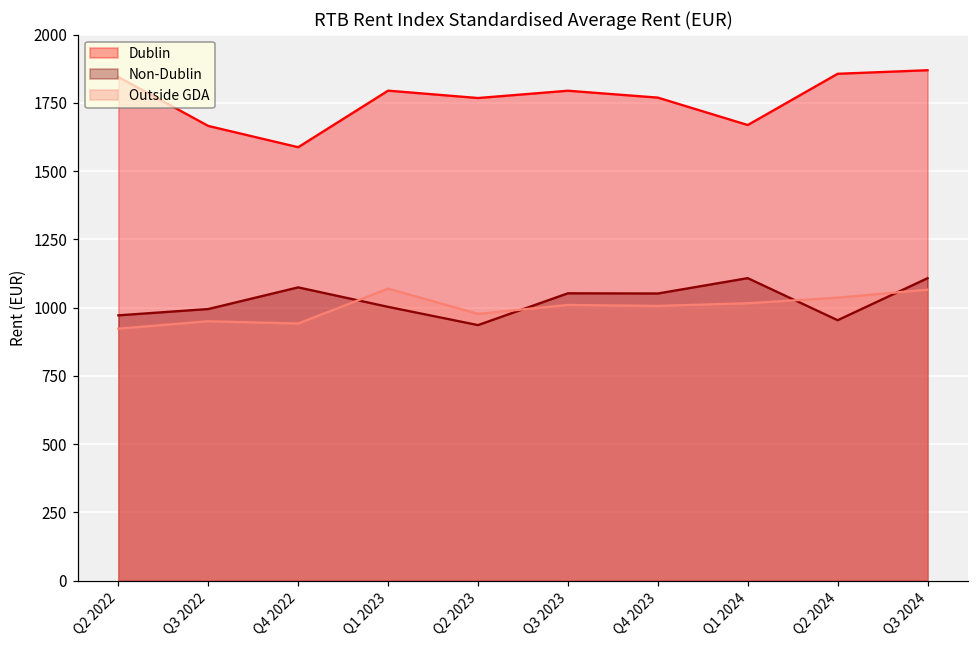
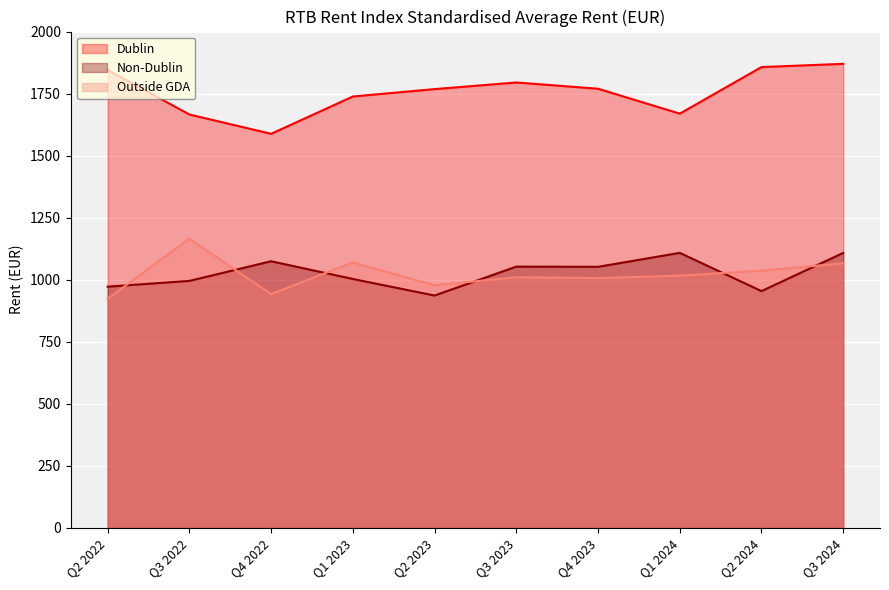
Outside GDA, Q3 2022: 950 -> 1170
Dublin, Q1 2023: 1800 -> 1740
